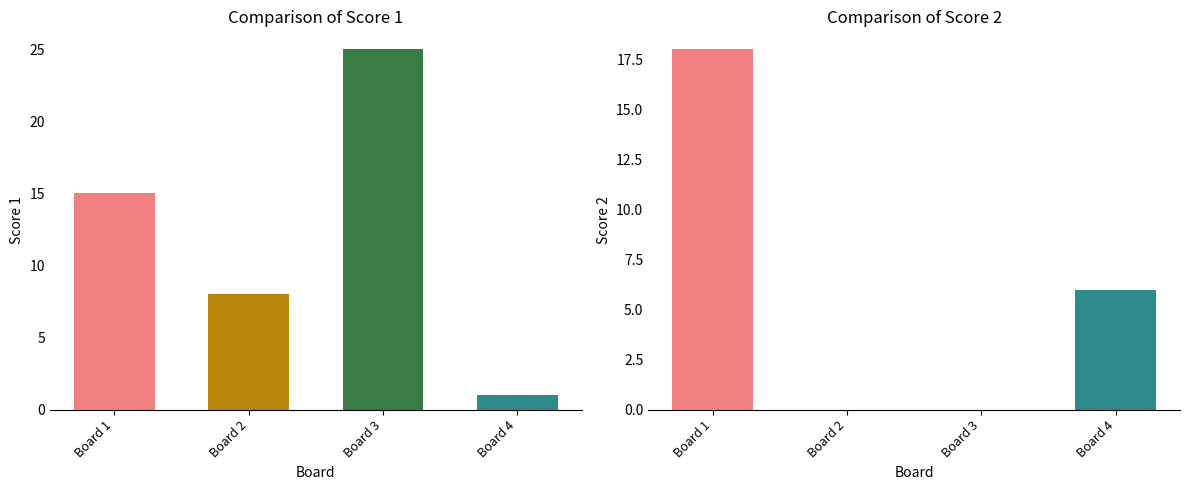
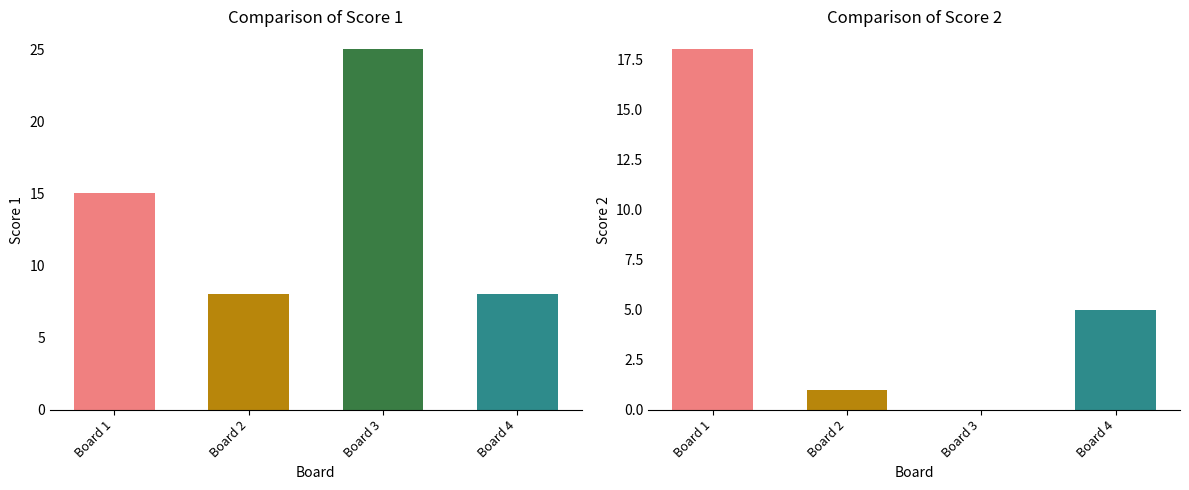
Comparison of Score 1, Board 4: 1 -> 8
Comparison of Score 2, Board 2: 0 -> 1
Comparison of Score 2, Board 4: 6 -> 5
